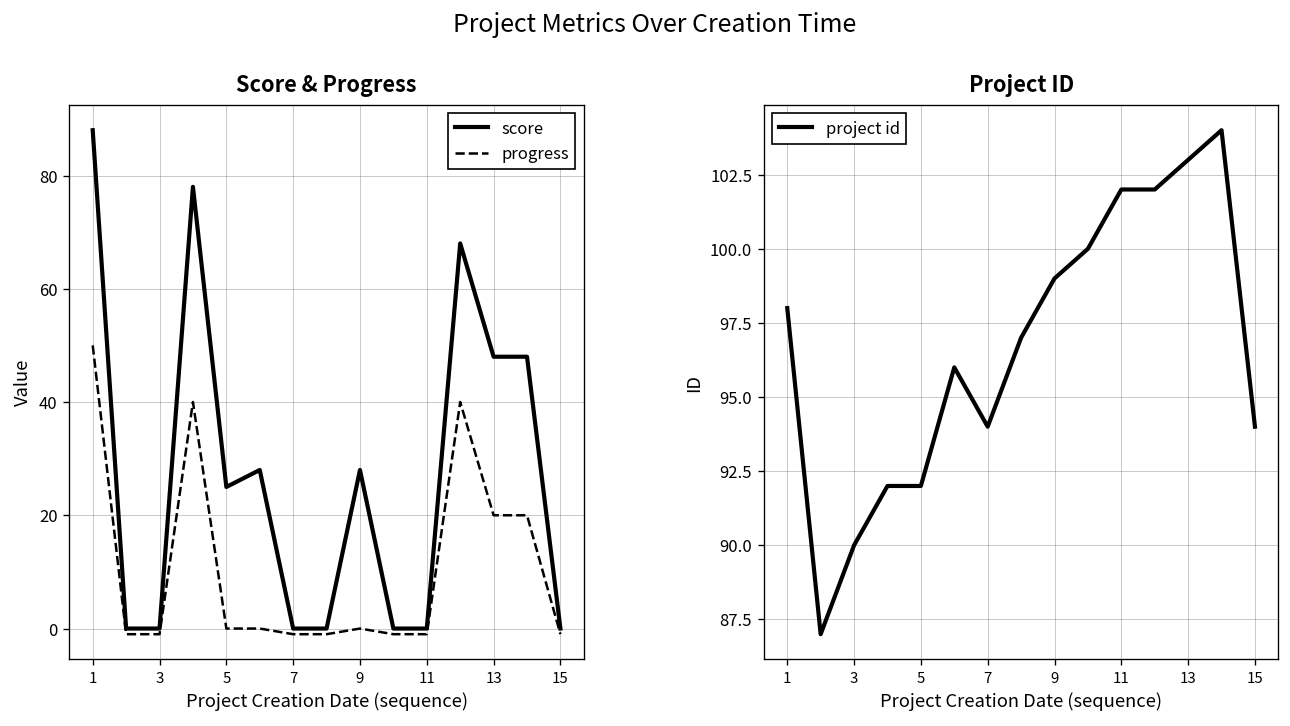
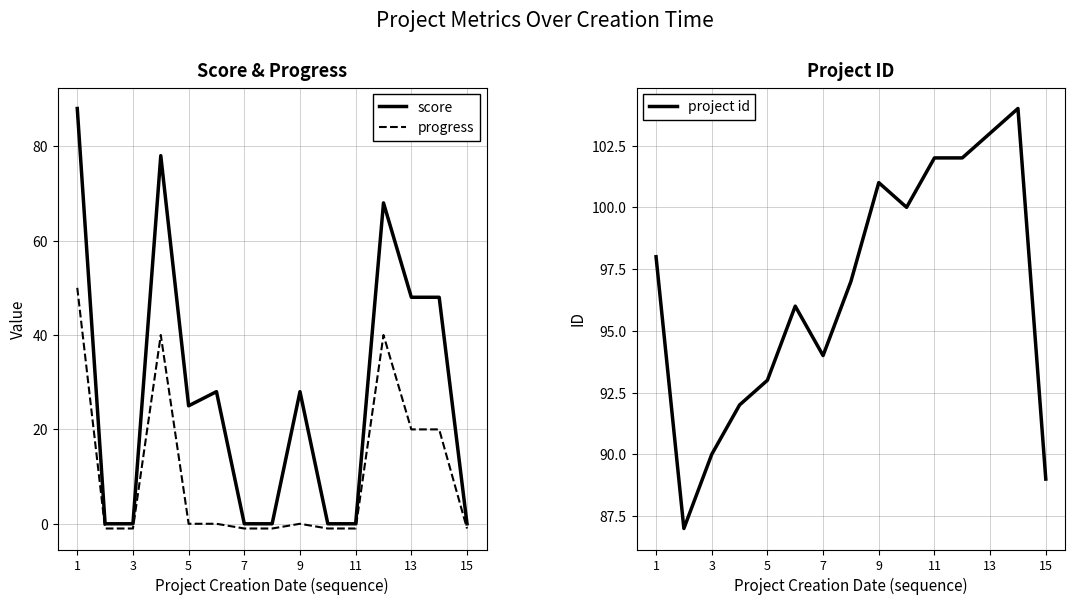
Project ID, 5: 92 -> 93
Project ID, 9: 99 -> 101
Project ID, 15: 94 -> 89
